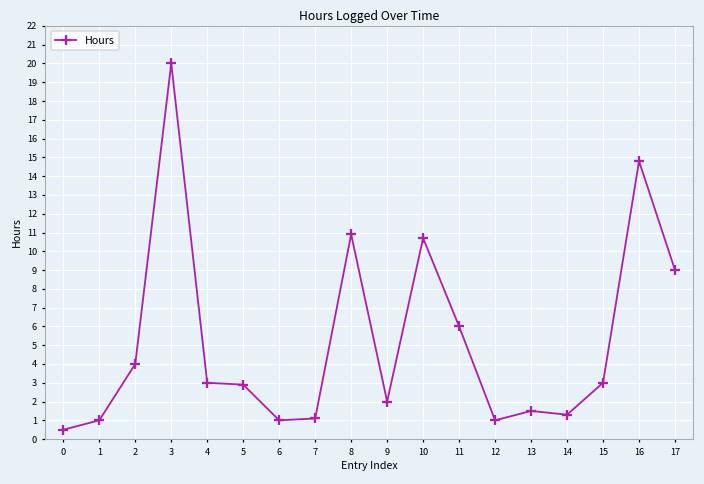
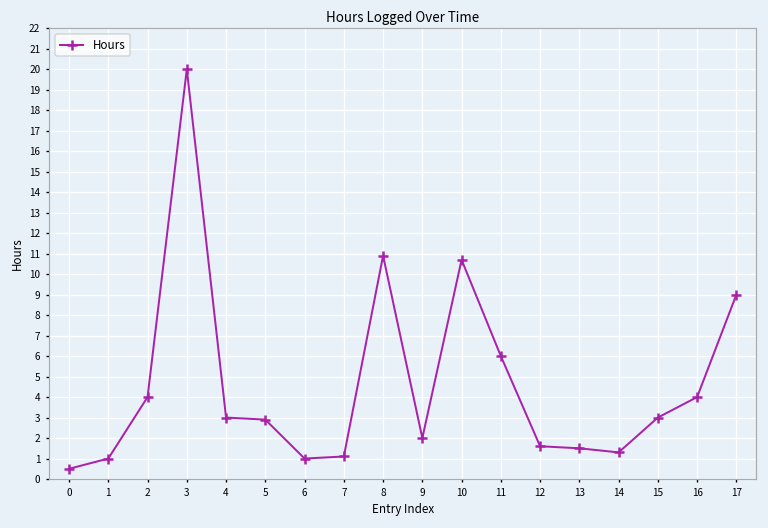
12: 1.0 -> 1.6
16: 14.8 -> 4.0
